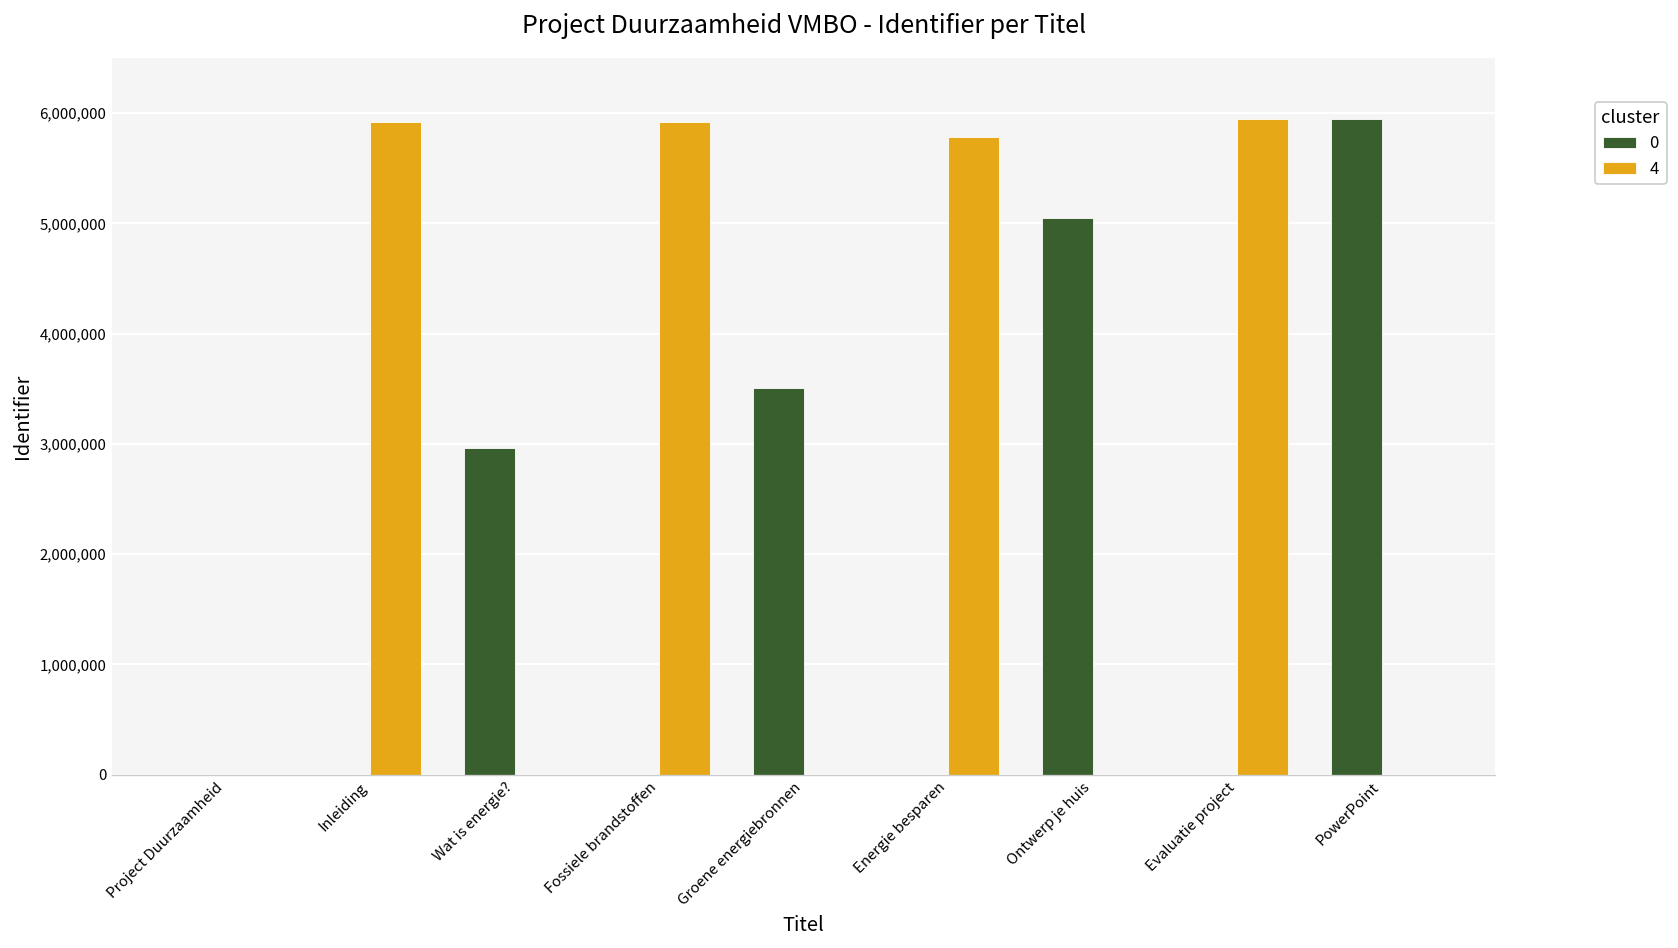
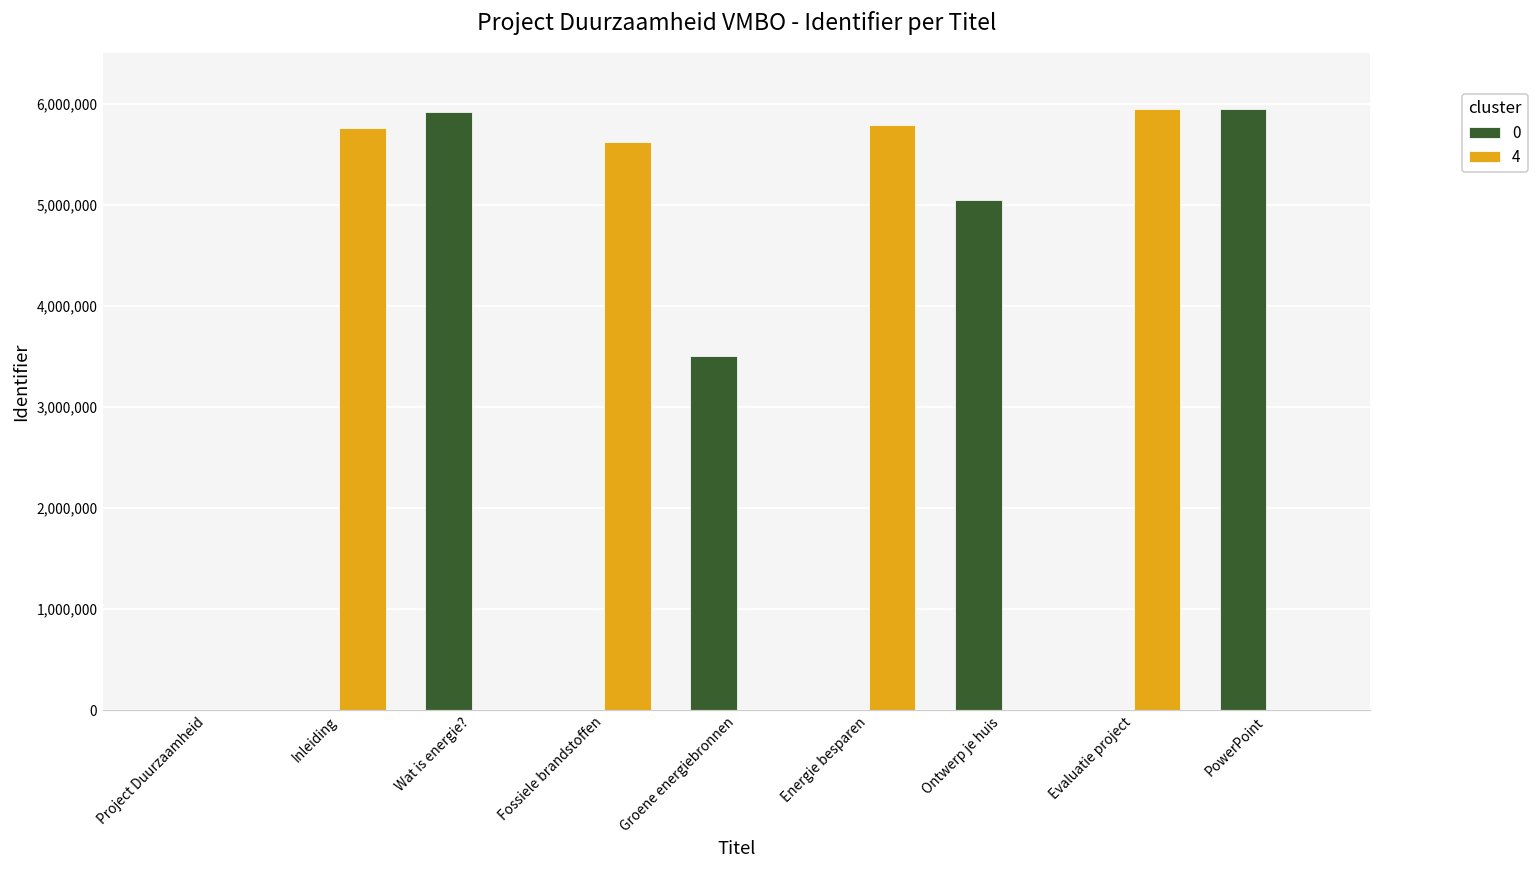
4, Inleiding: 5,900,000 -> 5,800,000
0, Wat is energie?: 3,000,000 -> 5,900,000
4, Fossiele brandstoffen: 5,900,000 -> 5,600,000
